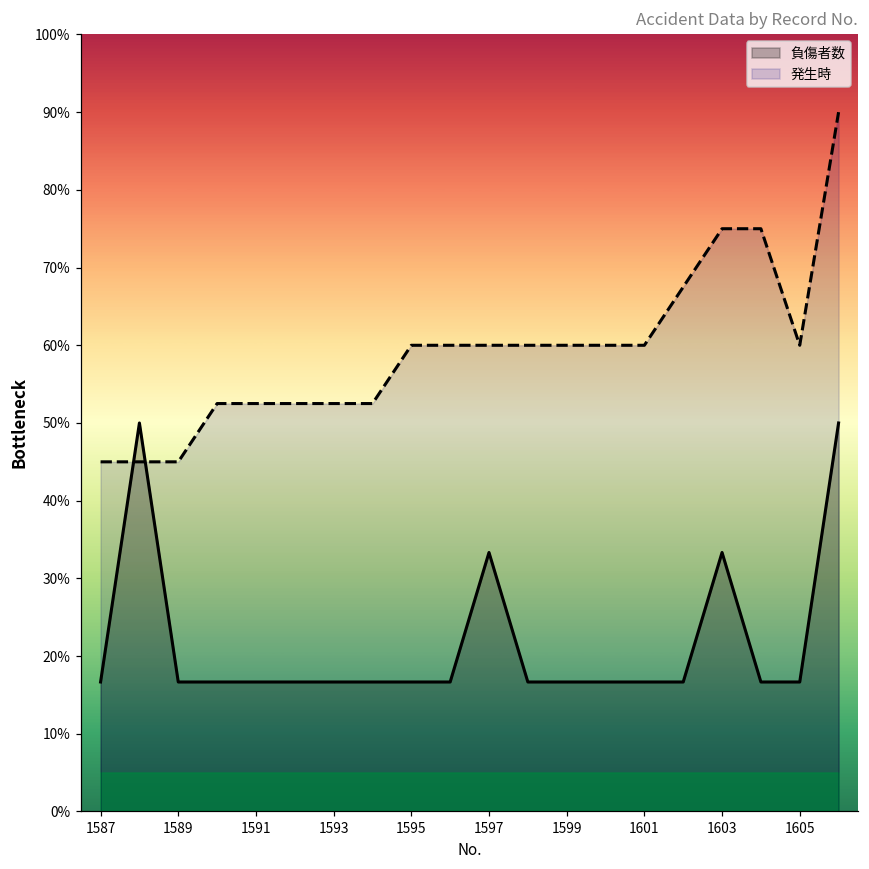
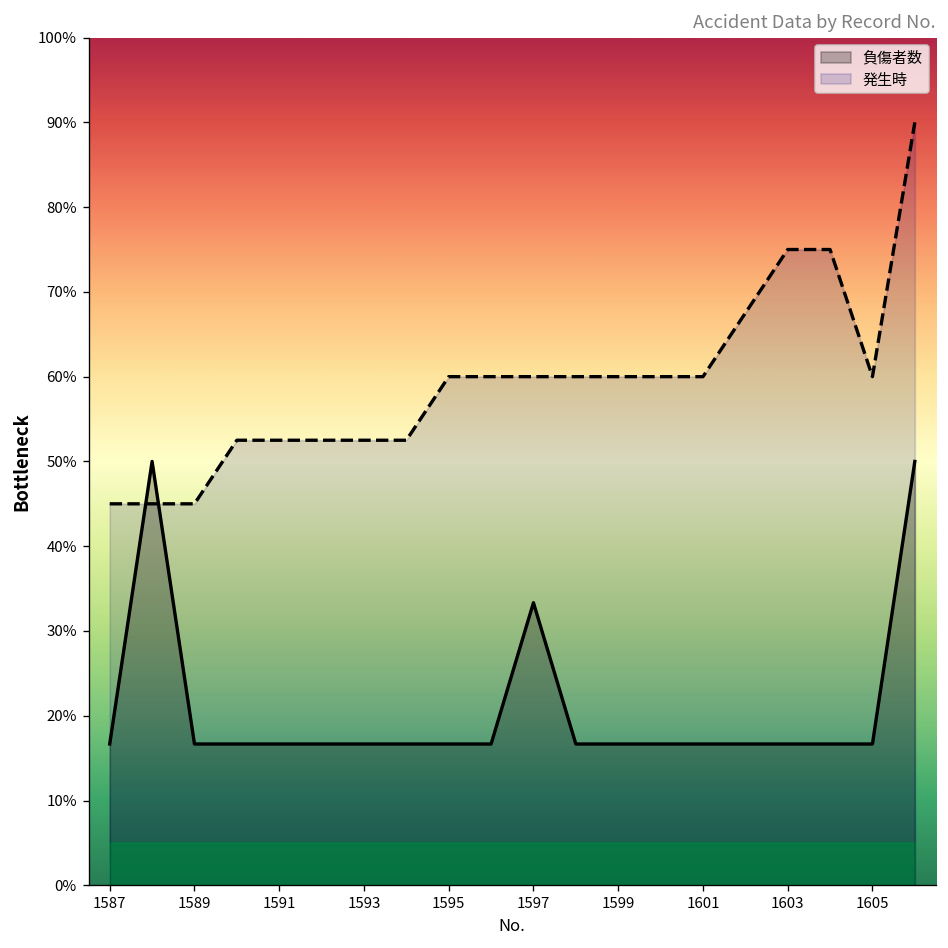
負傷者数, 1603: 33% -> 17%
